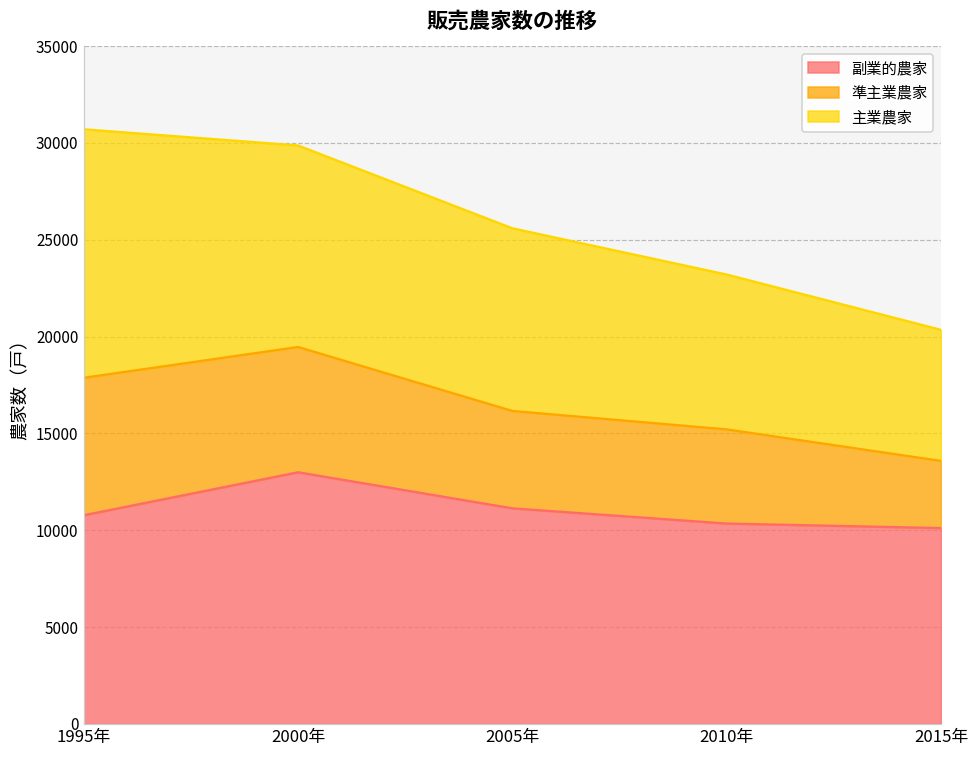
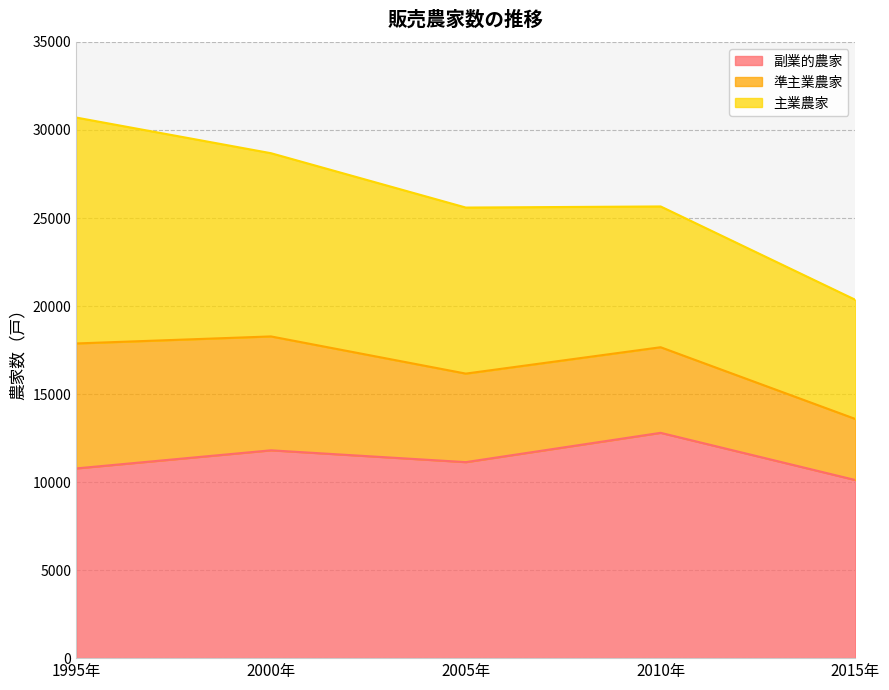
副業的農家, 2000年: 13000 -> 11800
副業的農家, 2010年: 10300 -> 12800
